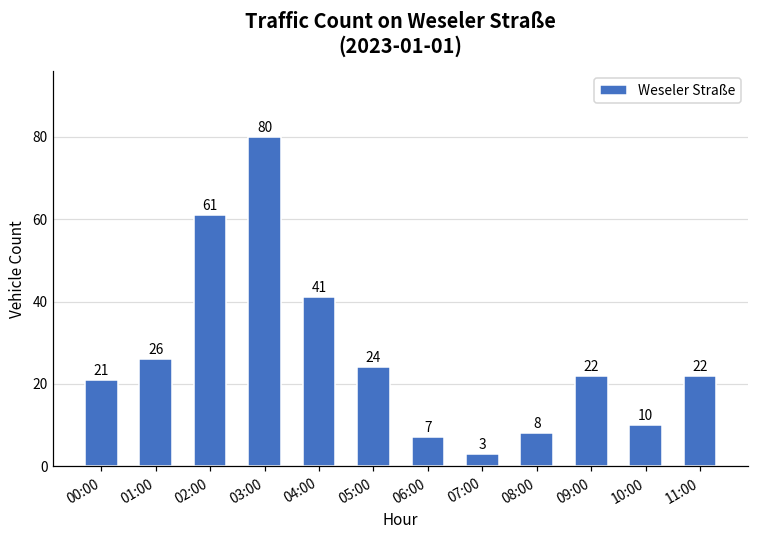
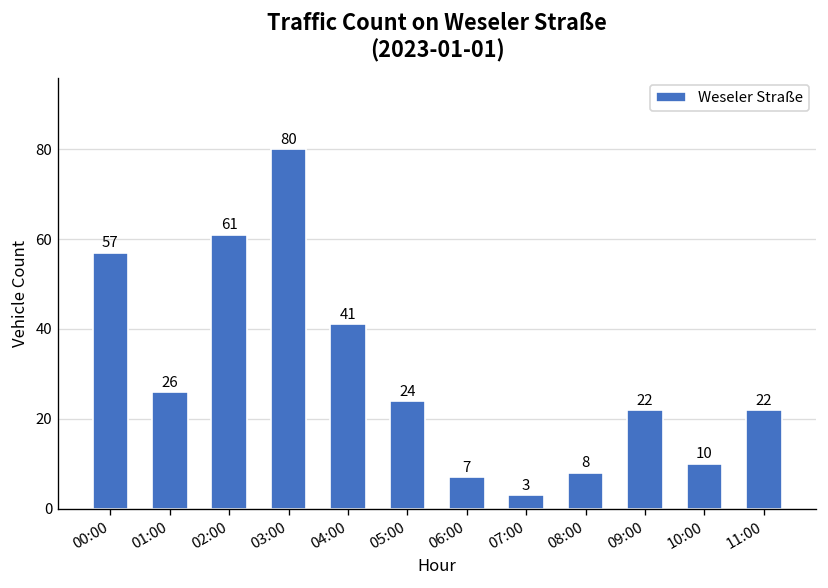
00:00: 21 -> 57
